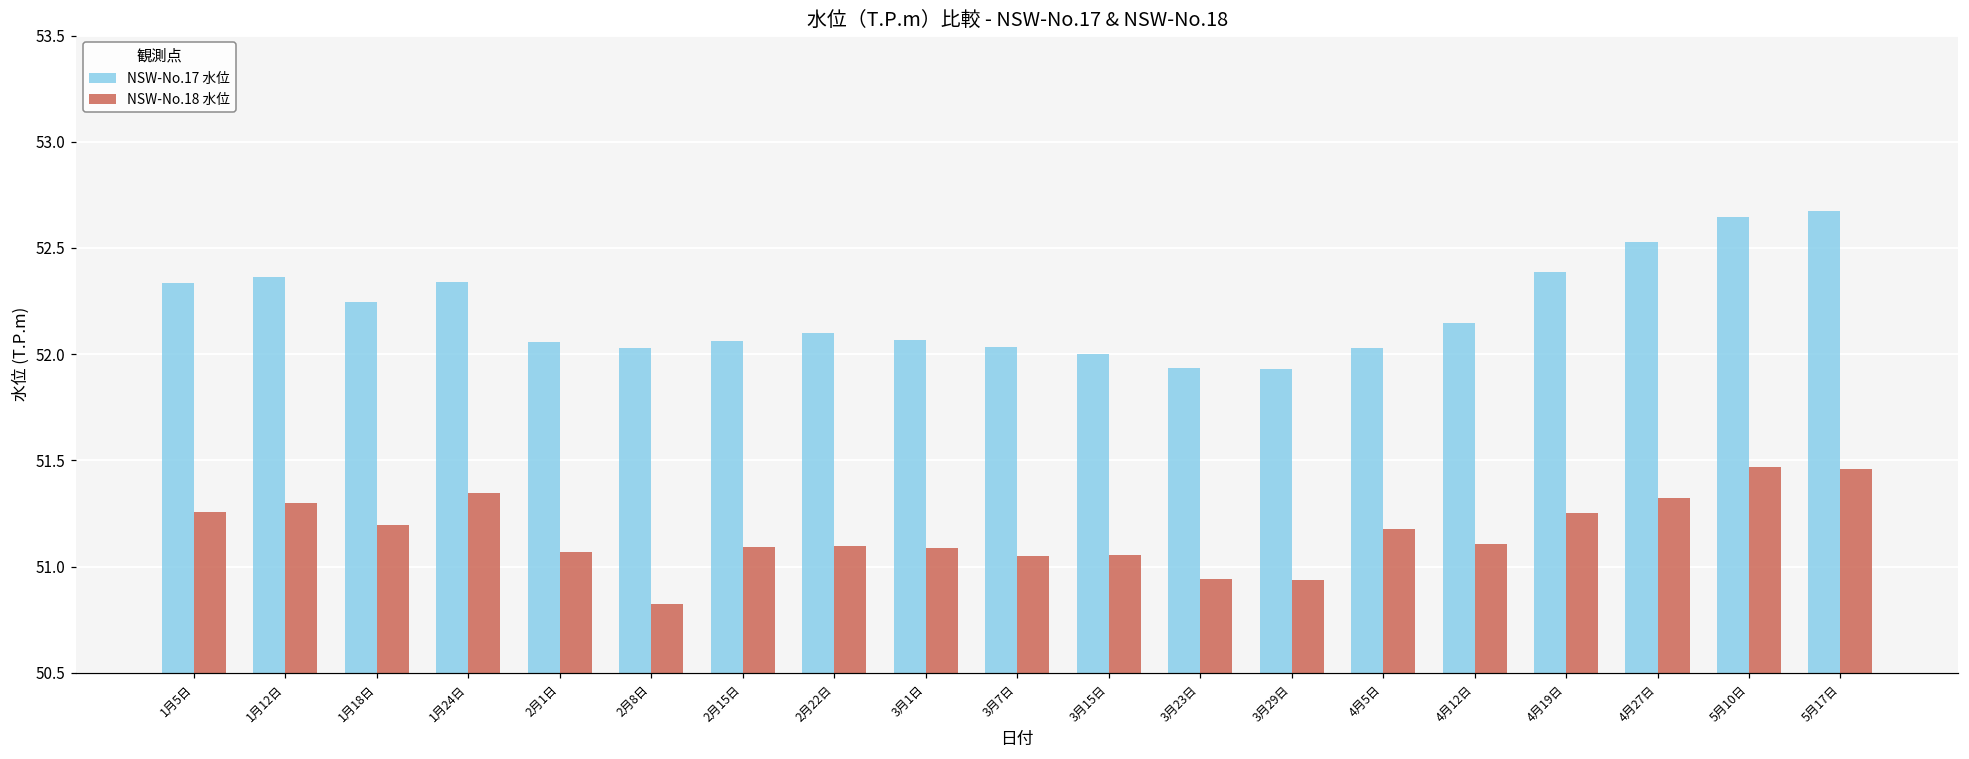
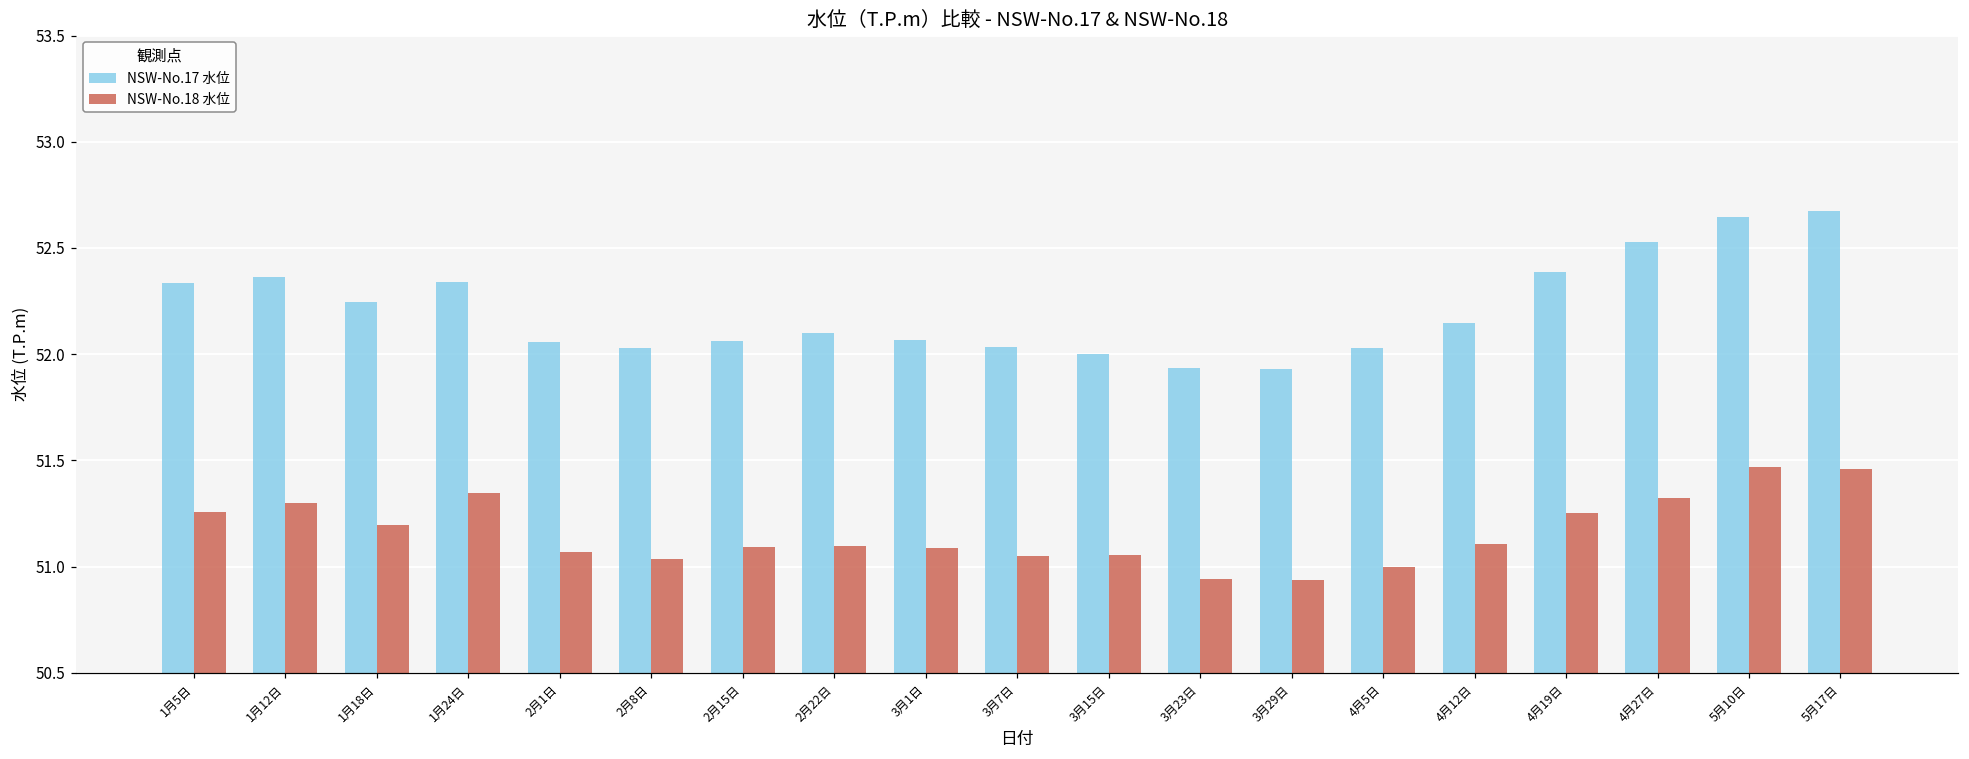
NSW-No.18 水位, 2月8日: 50.83 -> 51.04
NSW-No.18 水位, 4月5日: 51.18 -> 51.00
